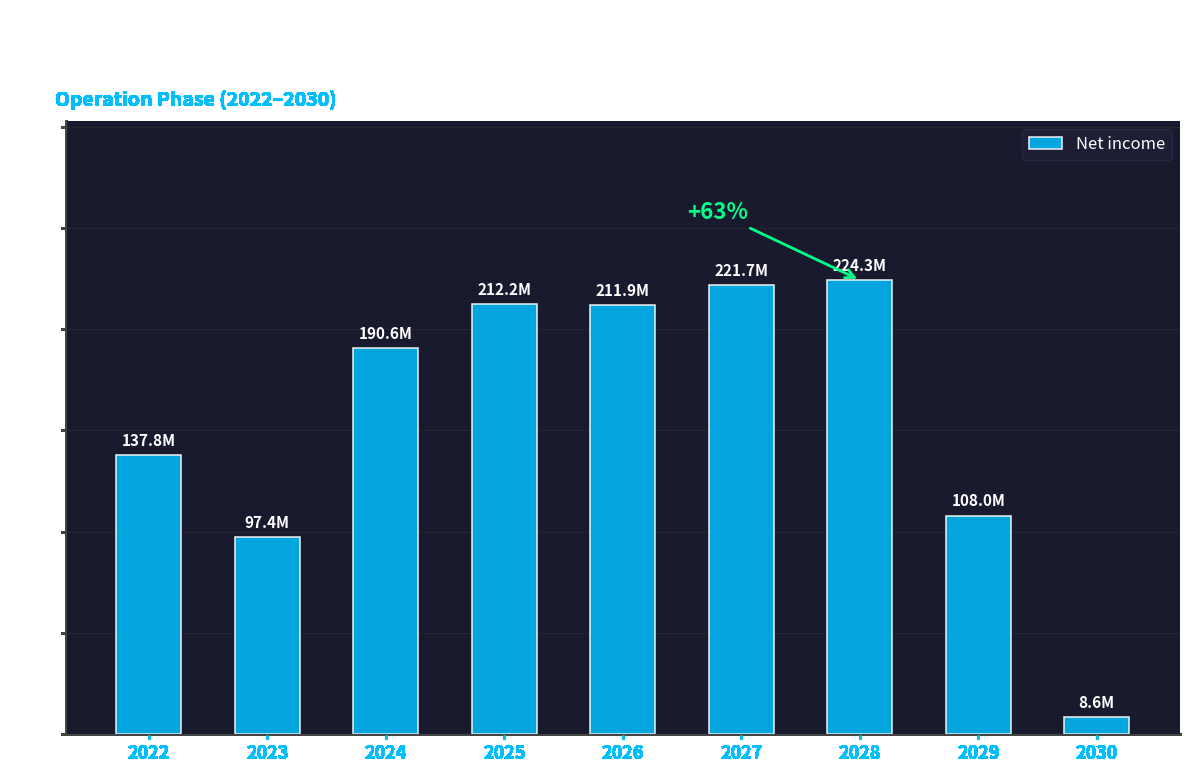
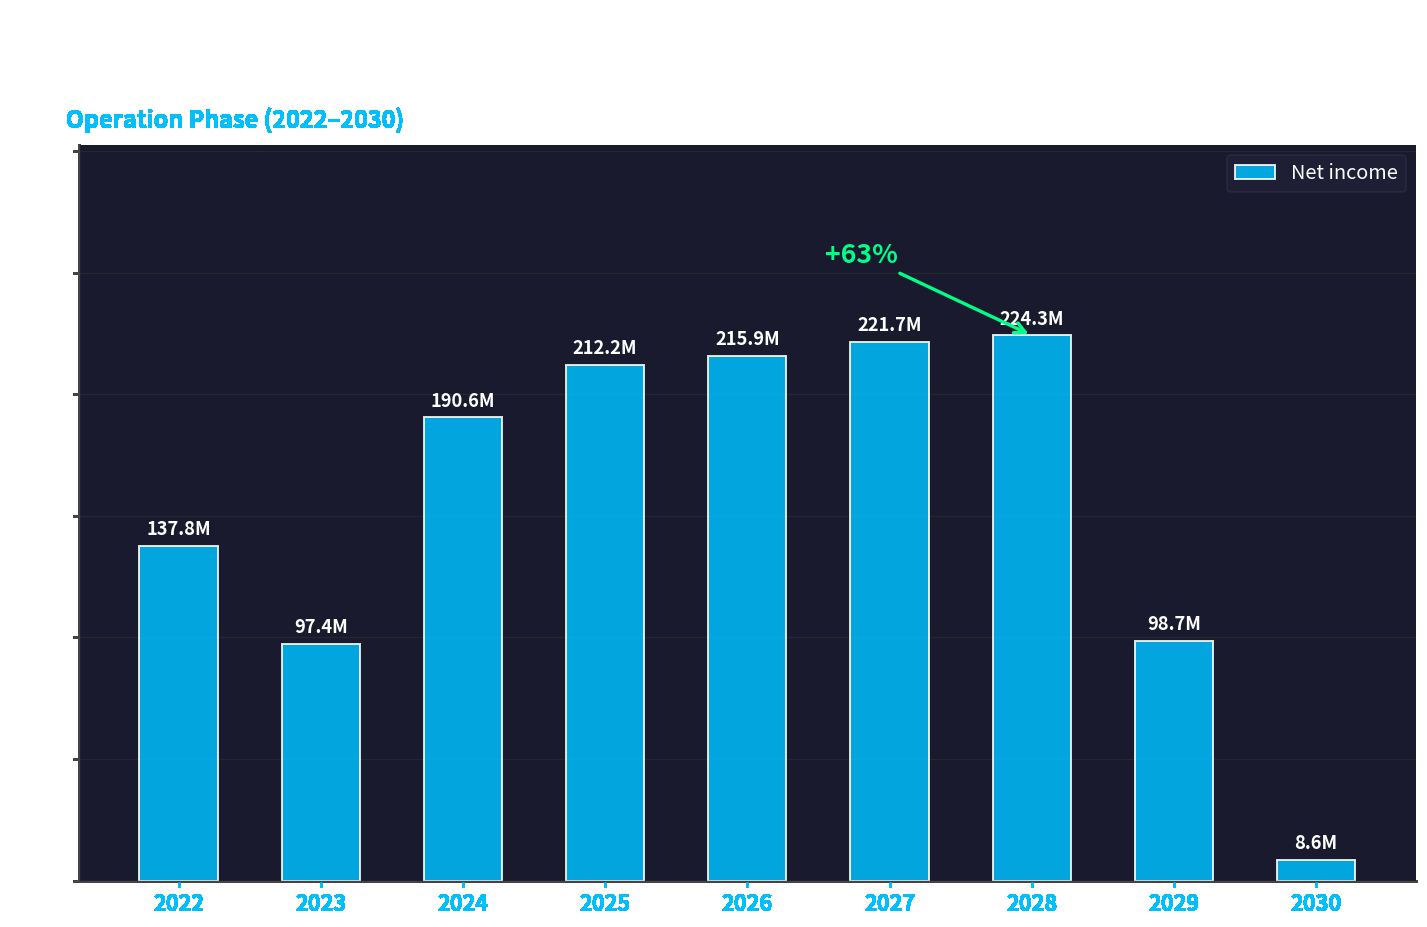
2026: 211.9M -> 215.9M
2029: 108.0M -> 98.7M
